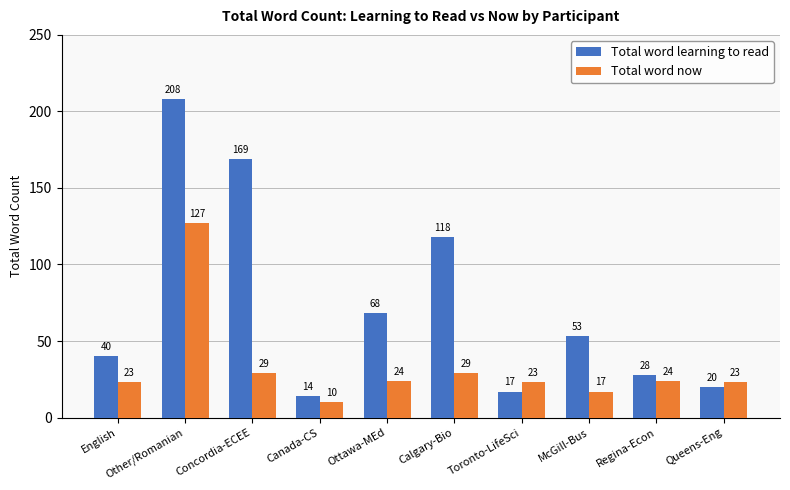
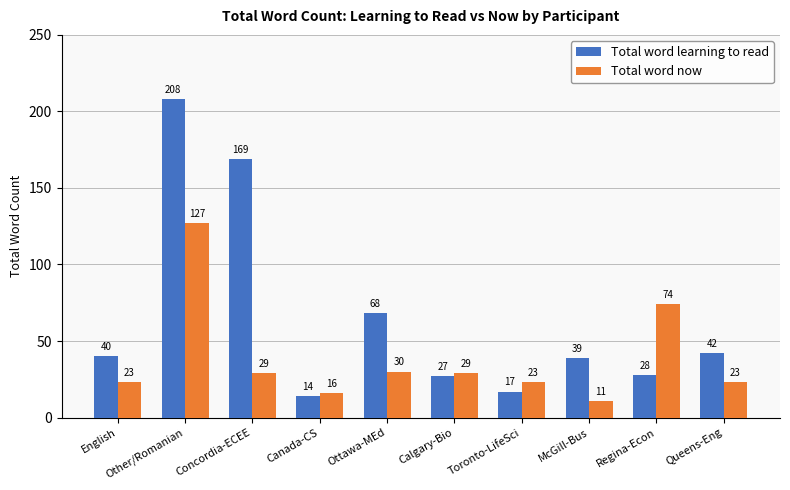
Total word now, Canada-CS: 10 -> 16
Total word now, Ottawa-MEd: 24 -> 30
Total word learning to read, Calgary-Bio: 118 -> 27
Total word learning to read, McGill-Bus: 53 -> 39
Total word now, McGill-Bus: 17 -> 11
Total word now, Regina-Econ: 24 -> 74
Total word learning to read, Queens-Eng: 20 -> 42
